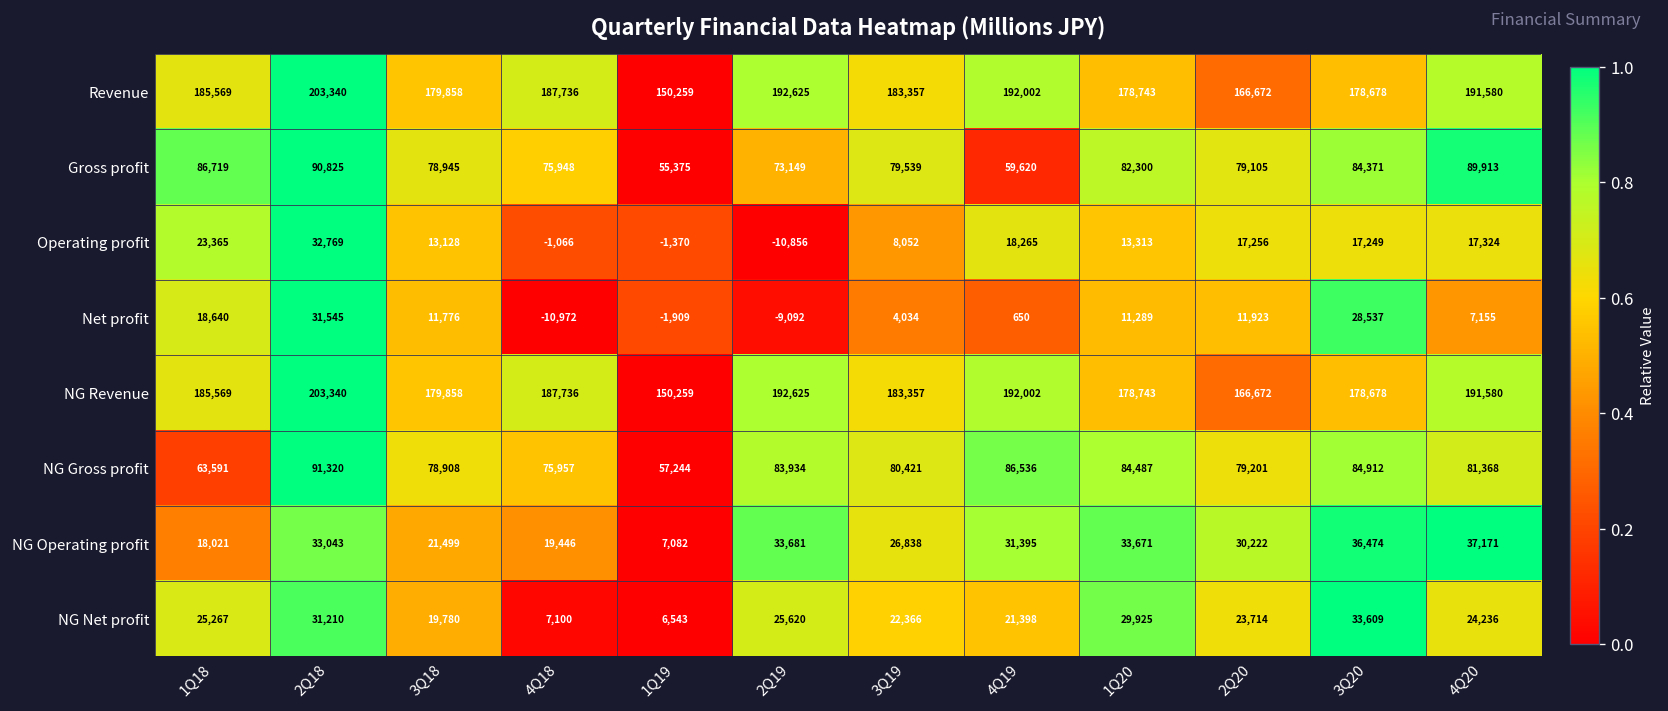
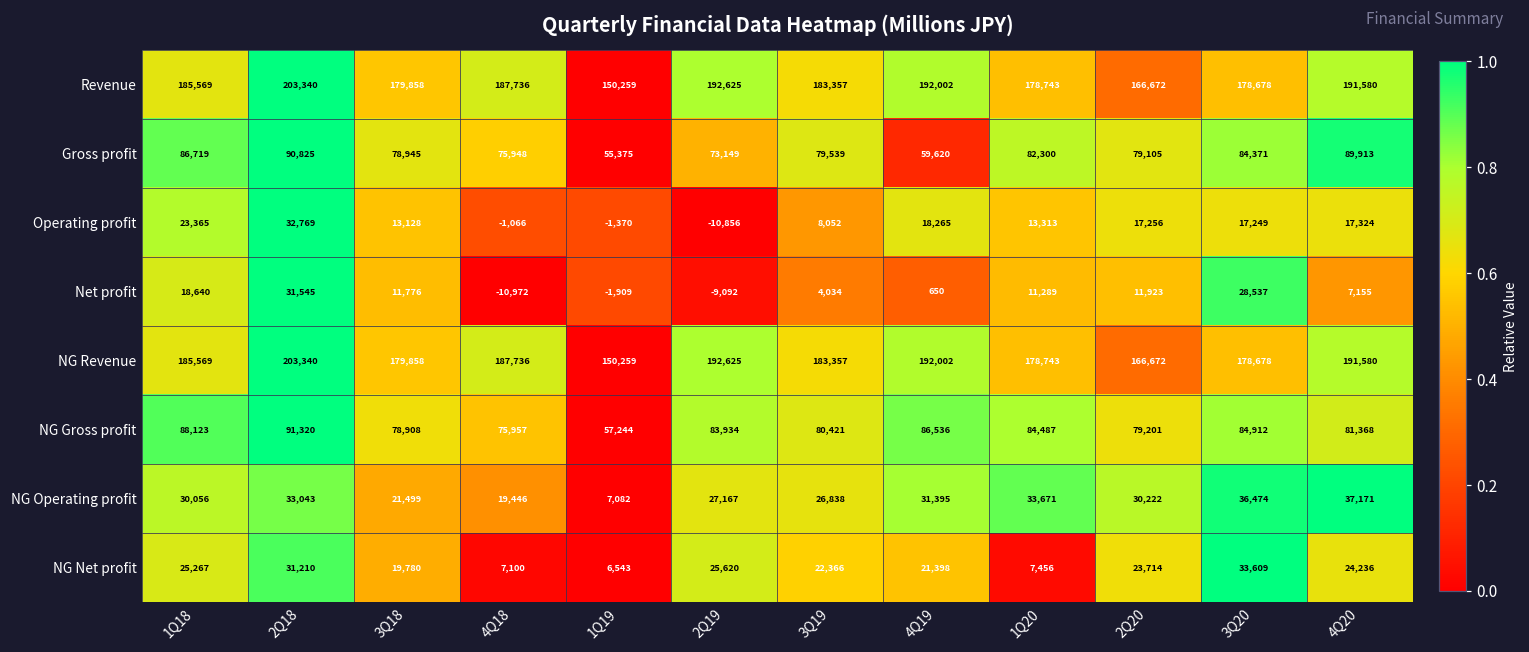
NG Gross profit, 1Q18: 63,591 -> 88,123
NG Operating profit, 1Q18: 18,021 -> 30,056
NG Operating profit, 2Q19: 33,681 -> 27,167
NG Net profit, 1Q20: 29,925 -> 7,456
